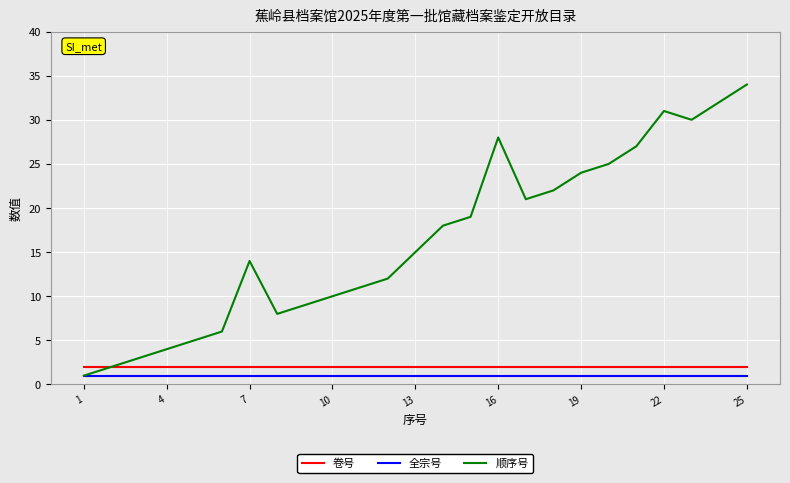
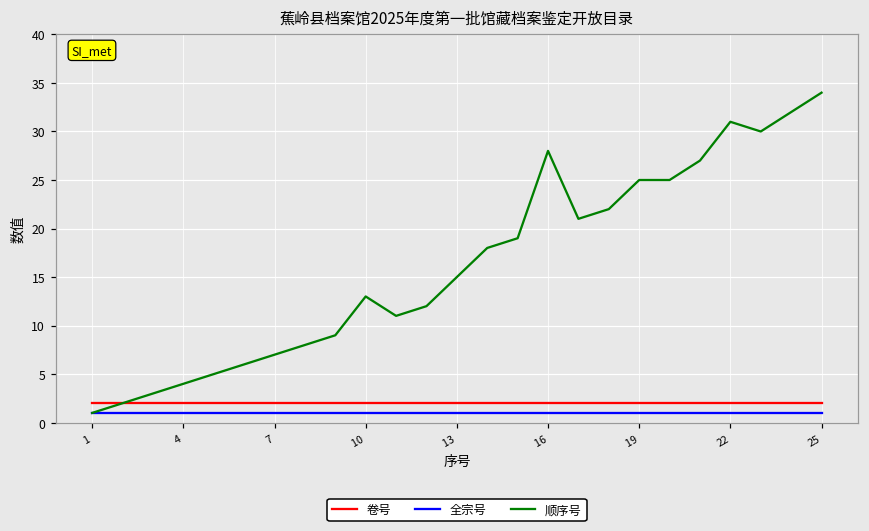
顺序号, 7: 14 -> 7
顺序号, 10: 10 -> 13
顺序号, 19: 24 -> 25
